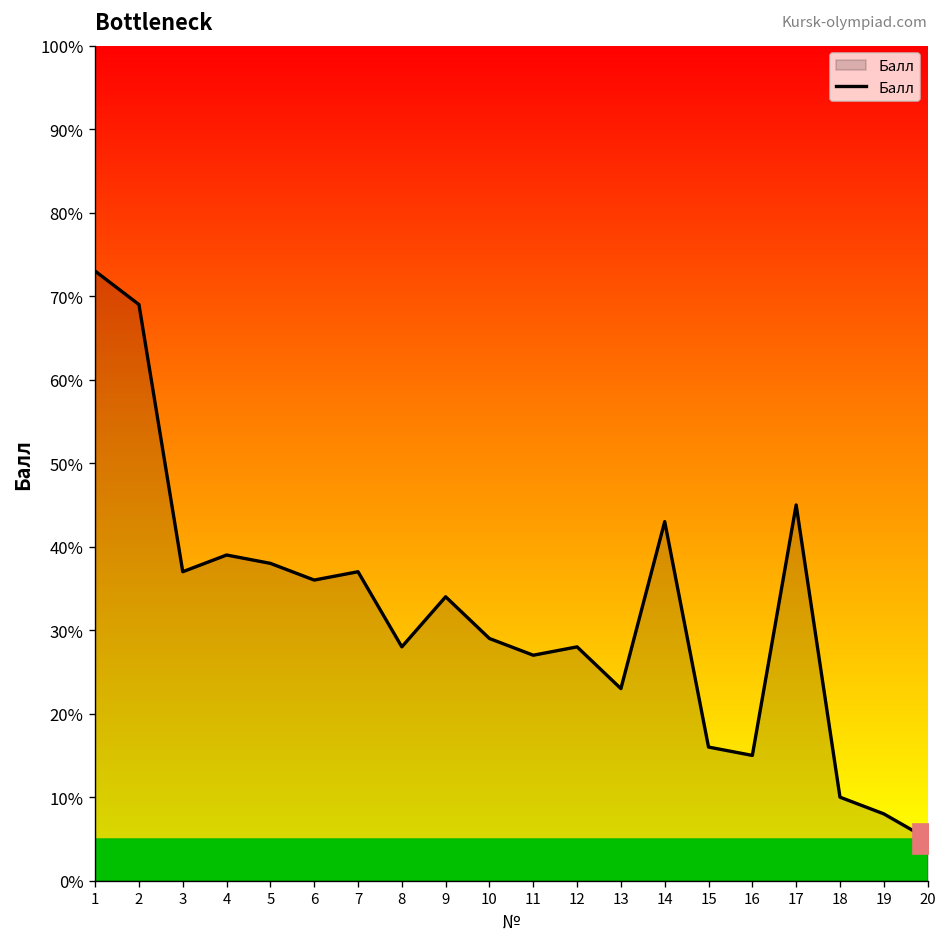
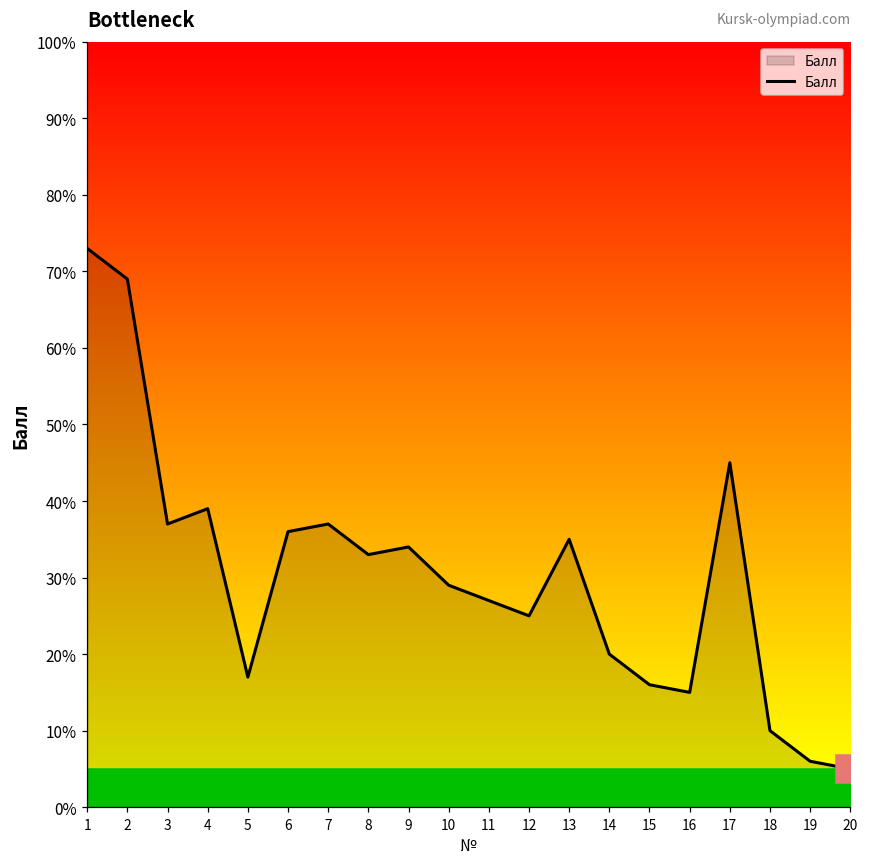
Балл, 5: 38% -> 17%
Балл, 8: 28% -> 33%
Балл, 12: 28% -> 25%
Балл, 13: 23% -> 35%
Балл, 14: 43% -> 20%
Балл, 19: 8% -> 6%
